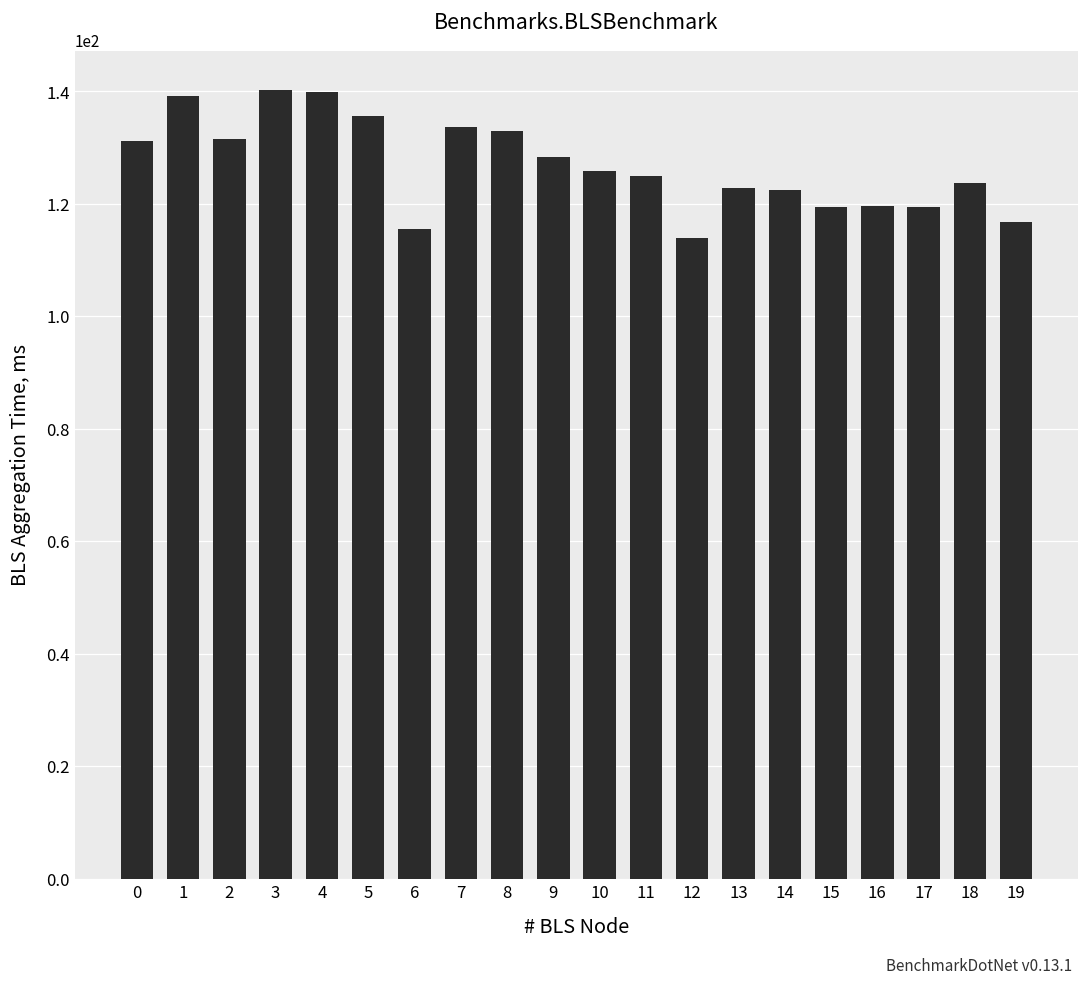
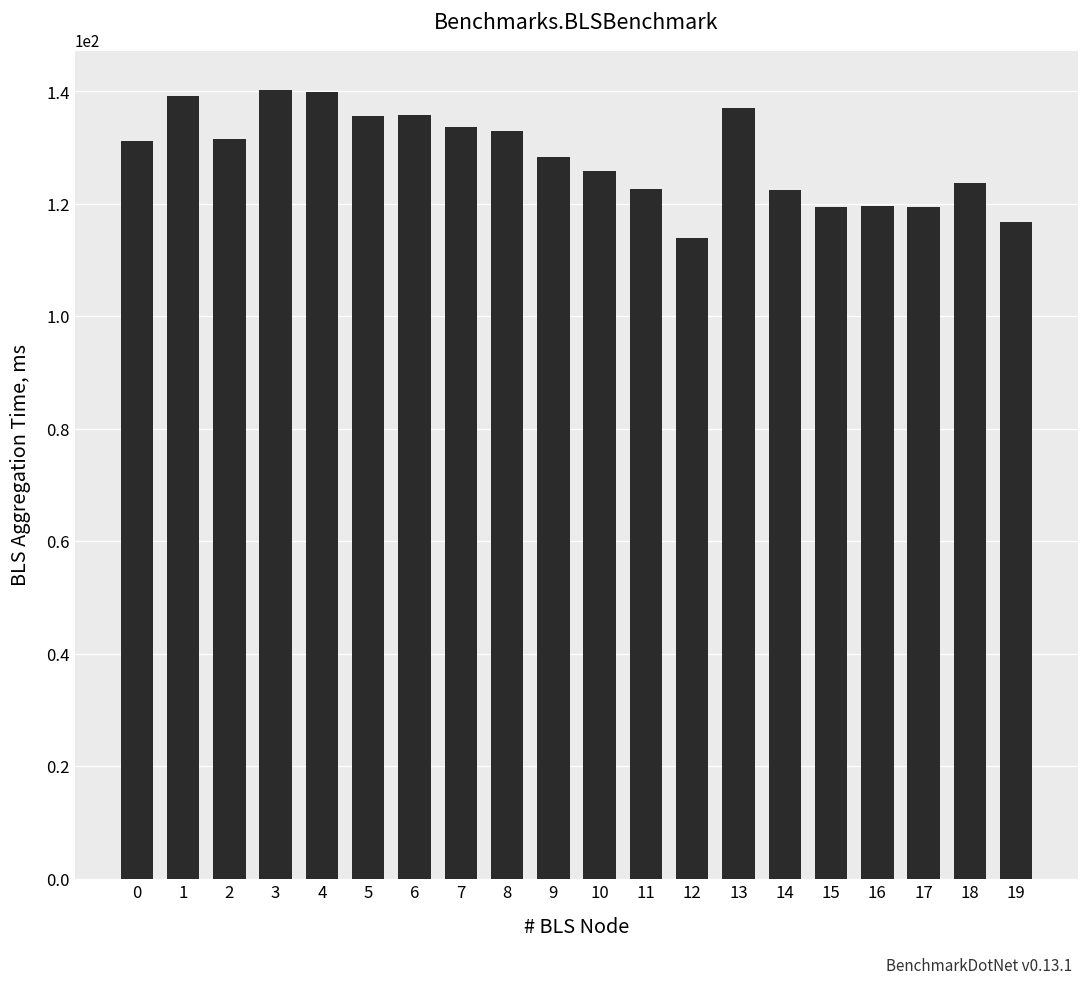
6: 116 -> 136
11: 125 -> 123
13: 123 -> 137
